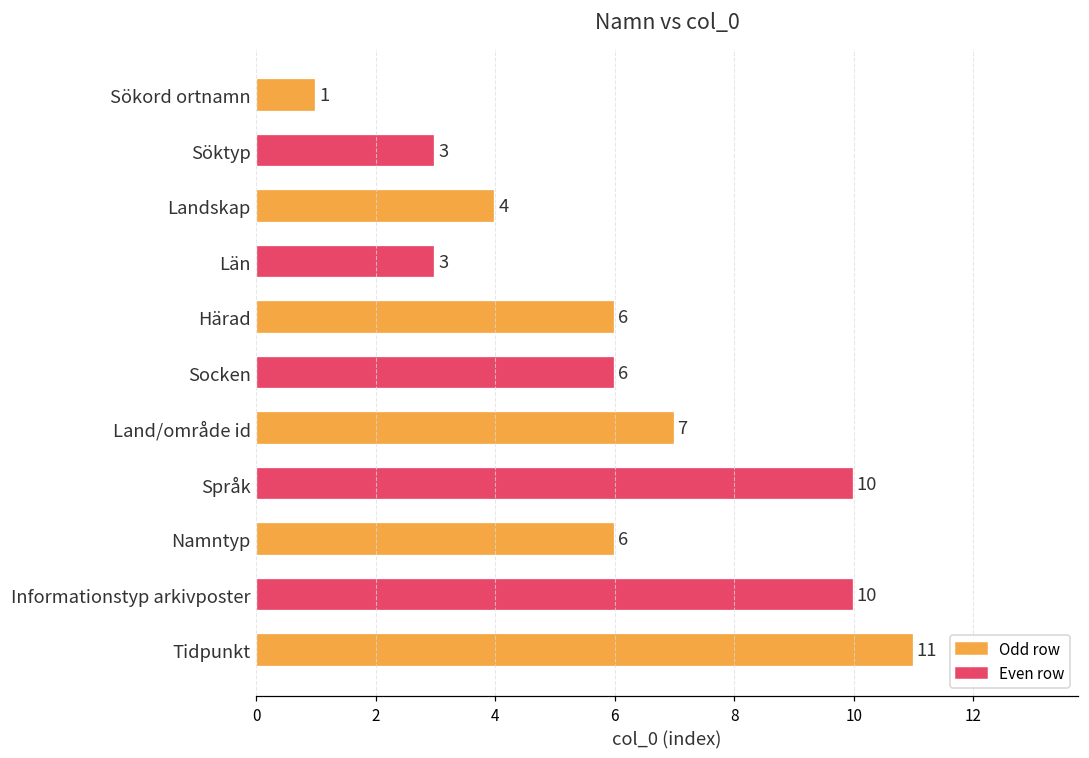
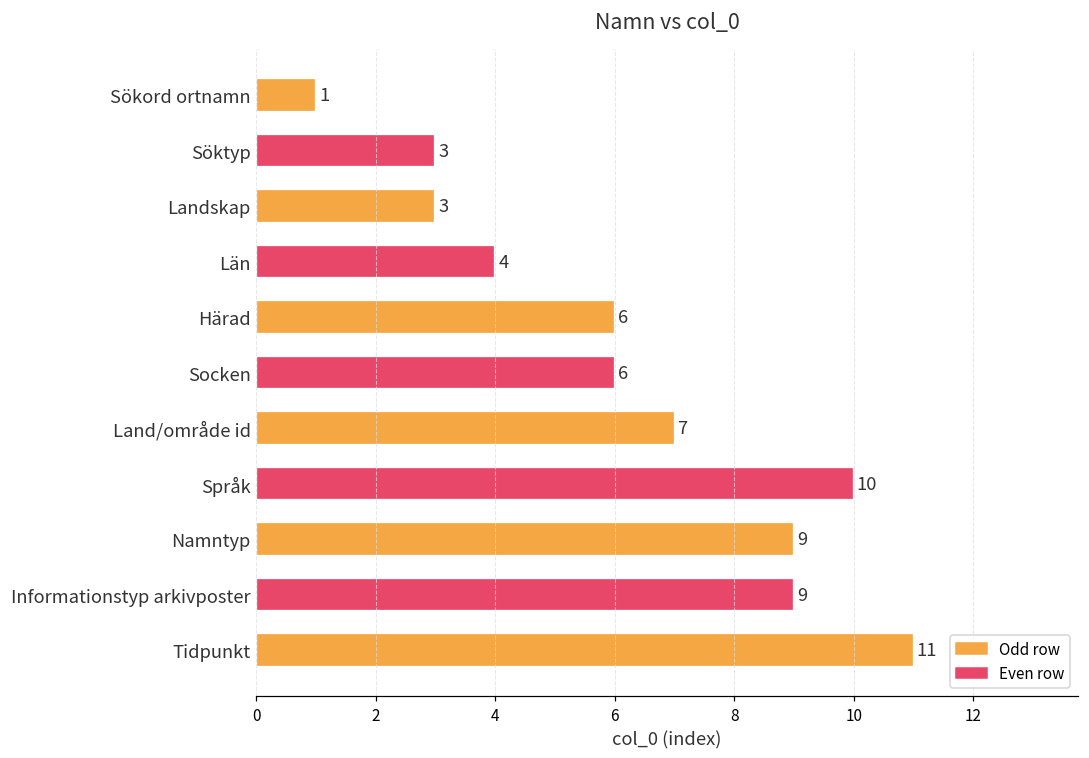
Landskap: 4 -> 3
Län: 3 -> 4
Namntyp: 6 -> 9
Informationstyp arkivposter: 10 -> 9
